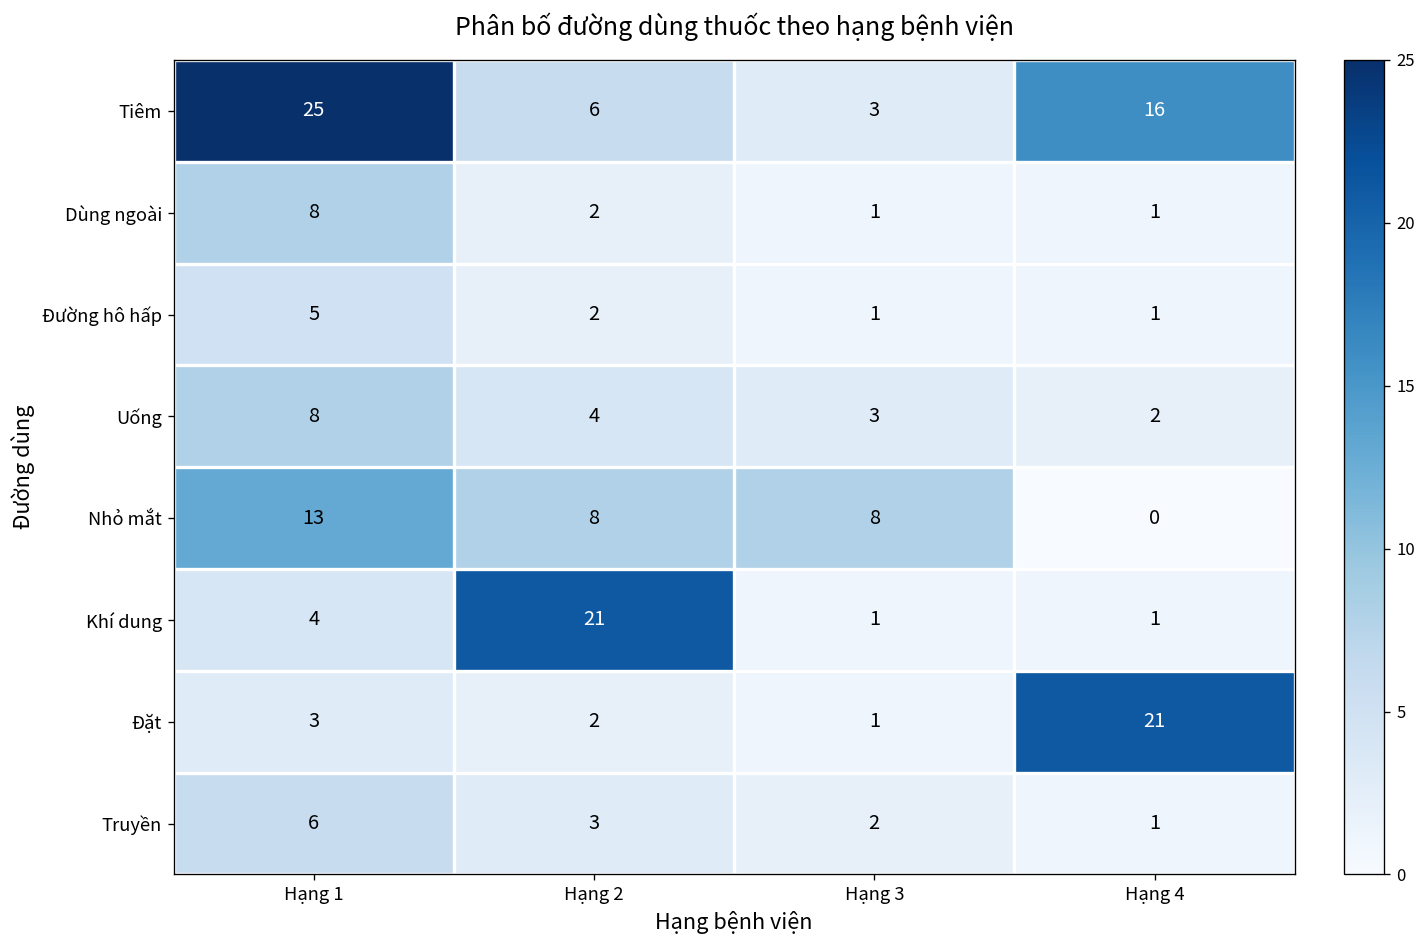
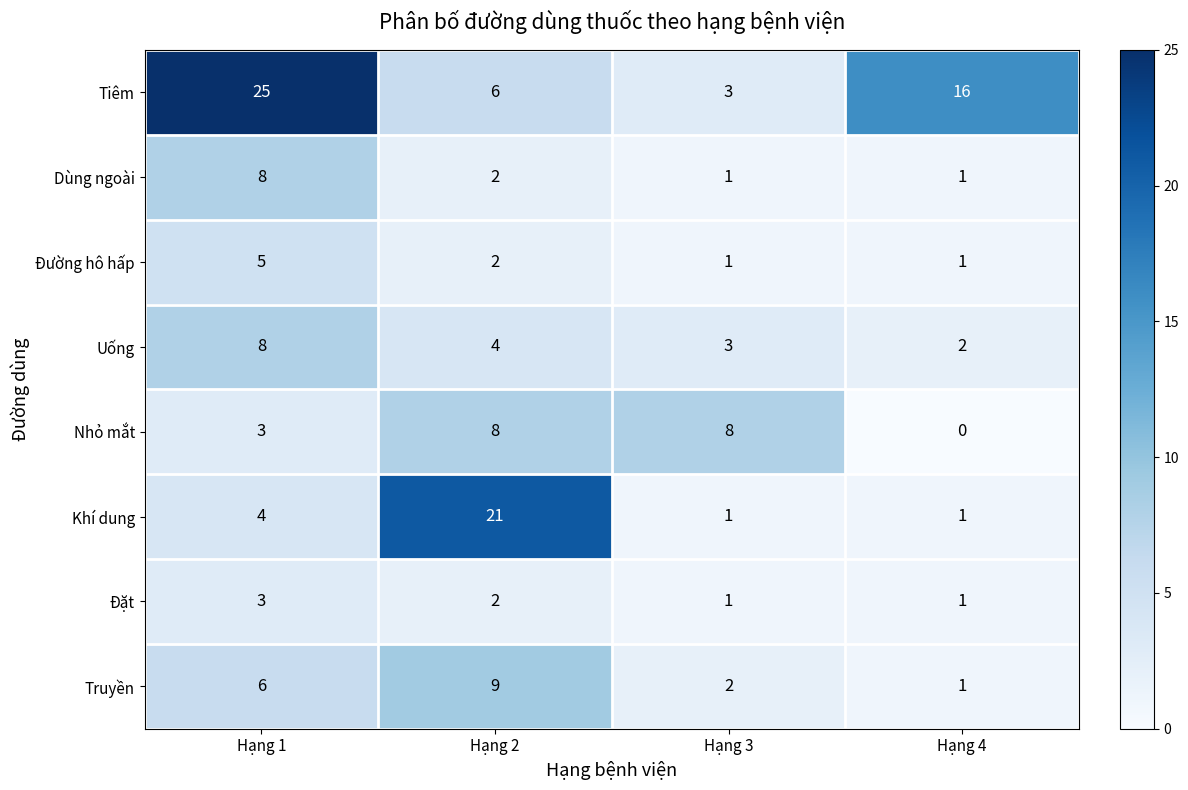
Nhỏ mắt, Hạng 1: 13 -> 3
Đặt, Hạng 4: 21 -> 1
Truyền, Hạng 2: 3 -> 9
